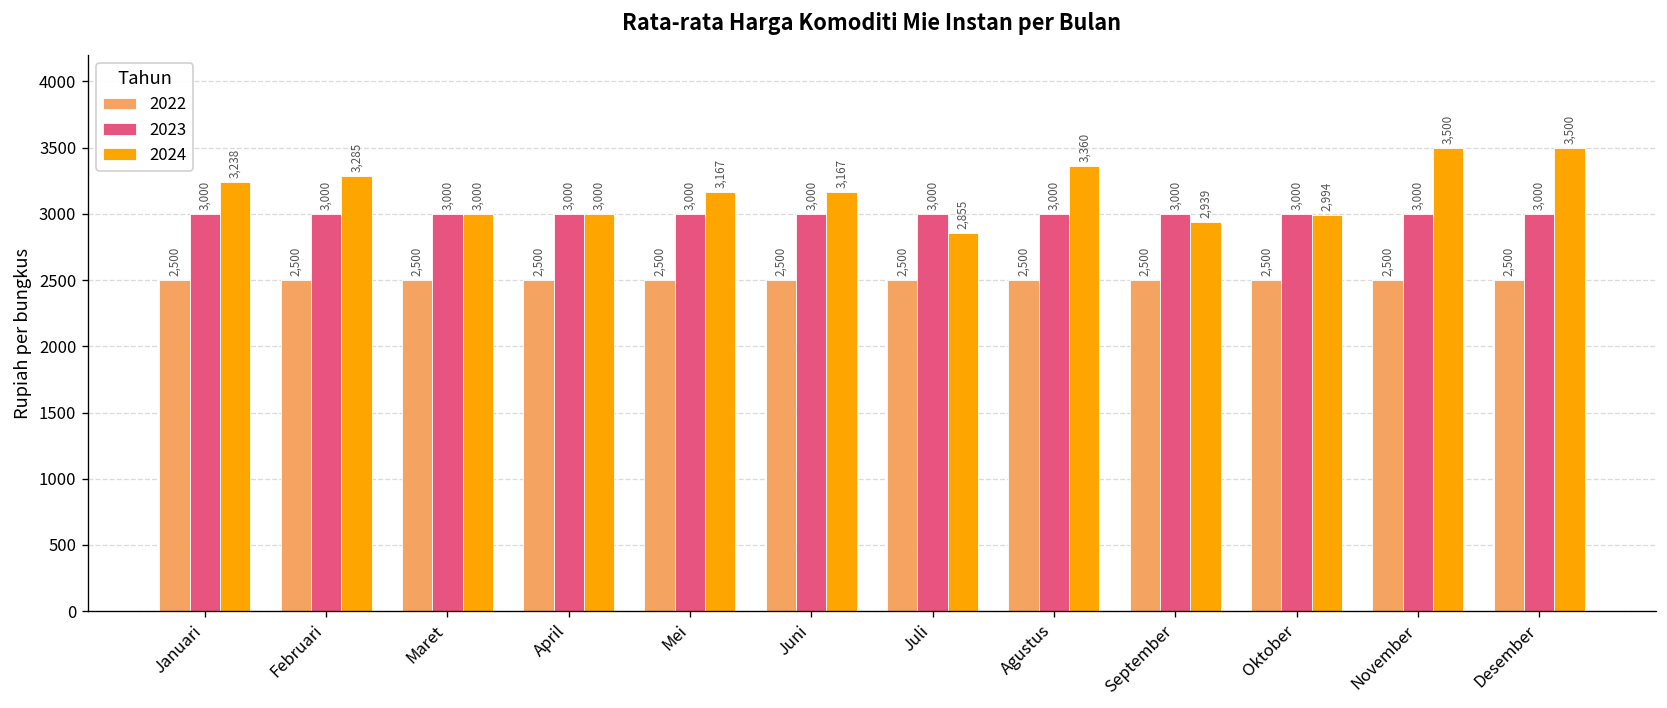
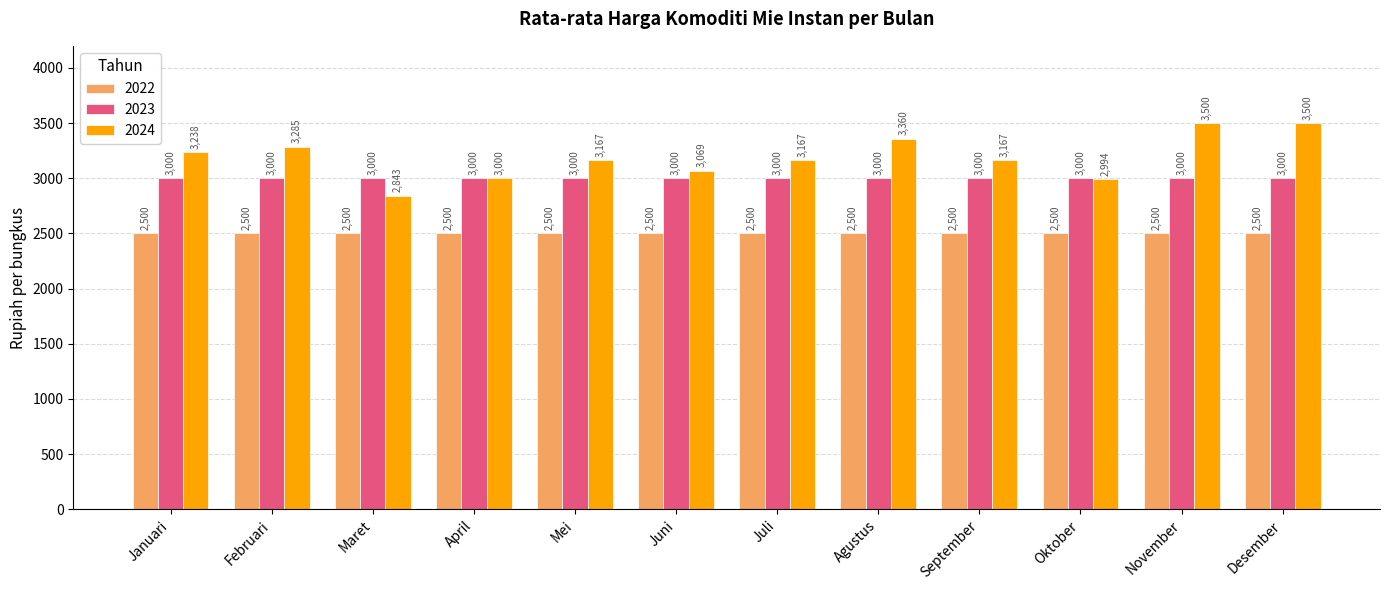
2024, Maret: 3,000 -> 2,843
2024, Juni: 3,167 -> 3,069
2024, Juli: 2,855 -> 3,167
2024, September: 2,939 -> 3,167
